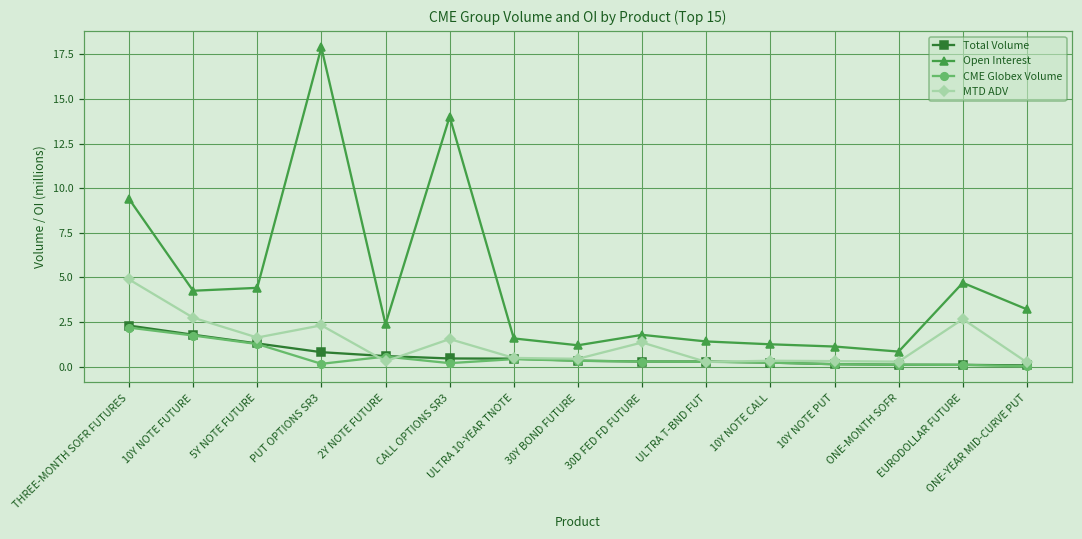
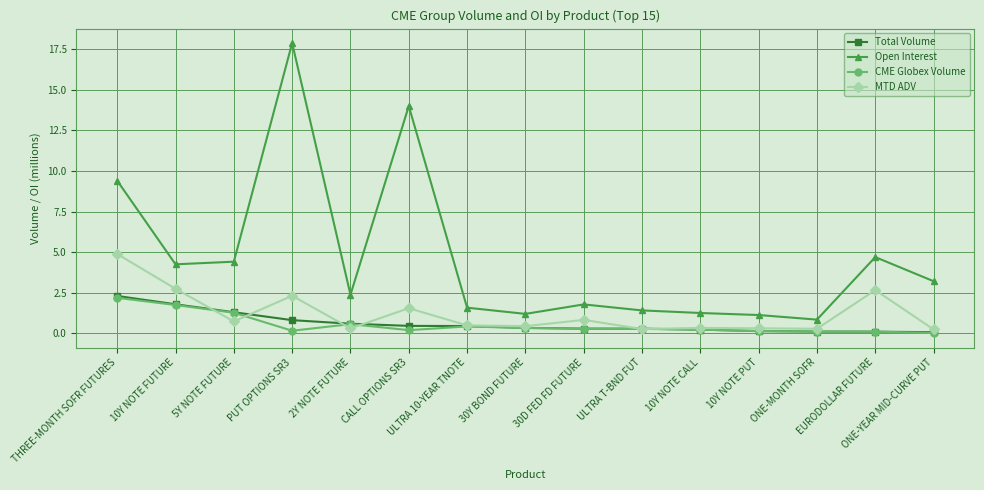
MTD ADV, 5Y NOTE FUTURE: 1.6 -> 0.7
MTD ADV, 30D FED FD FUTURE: 1.3 -> 0.8
